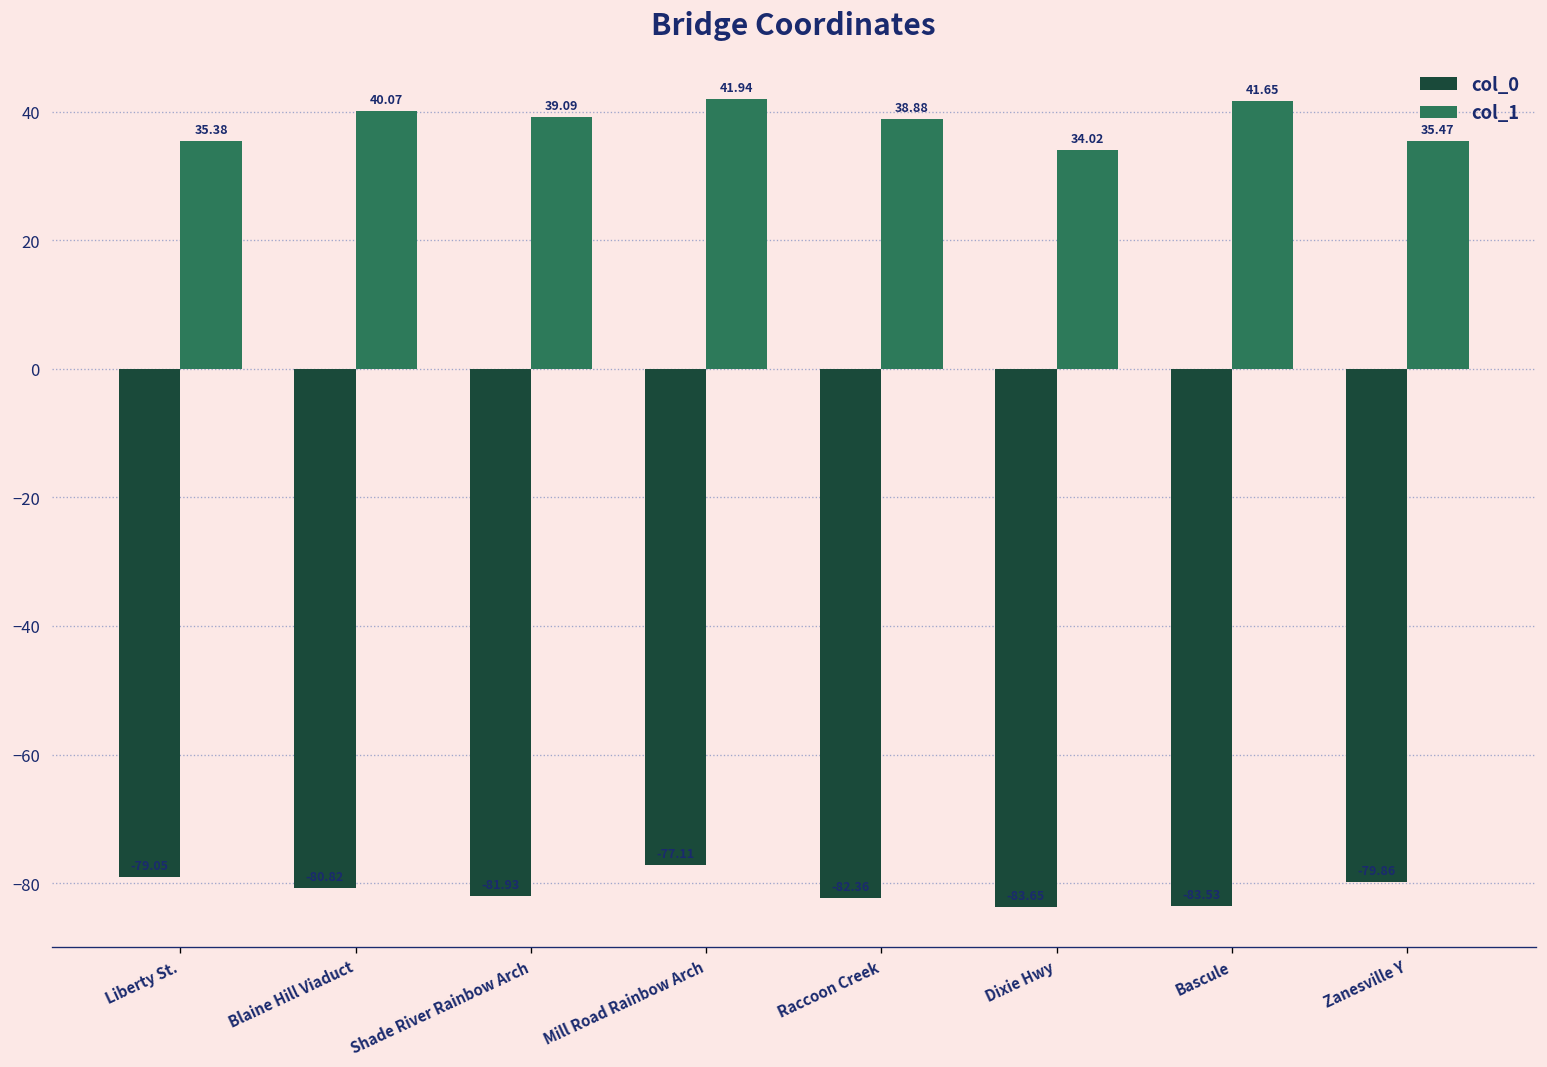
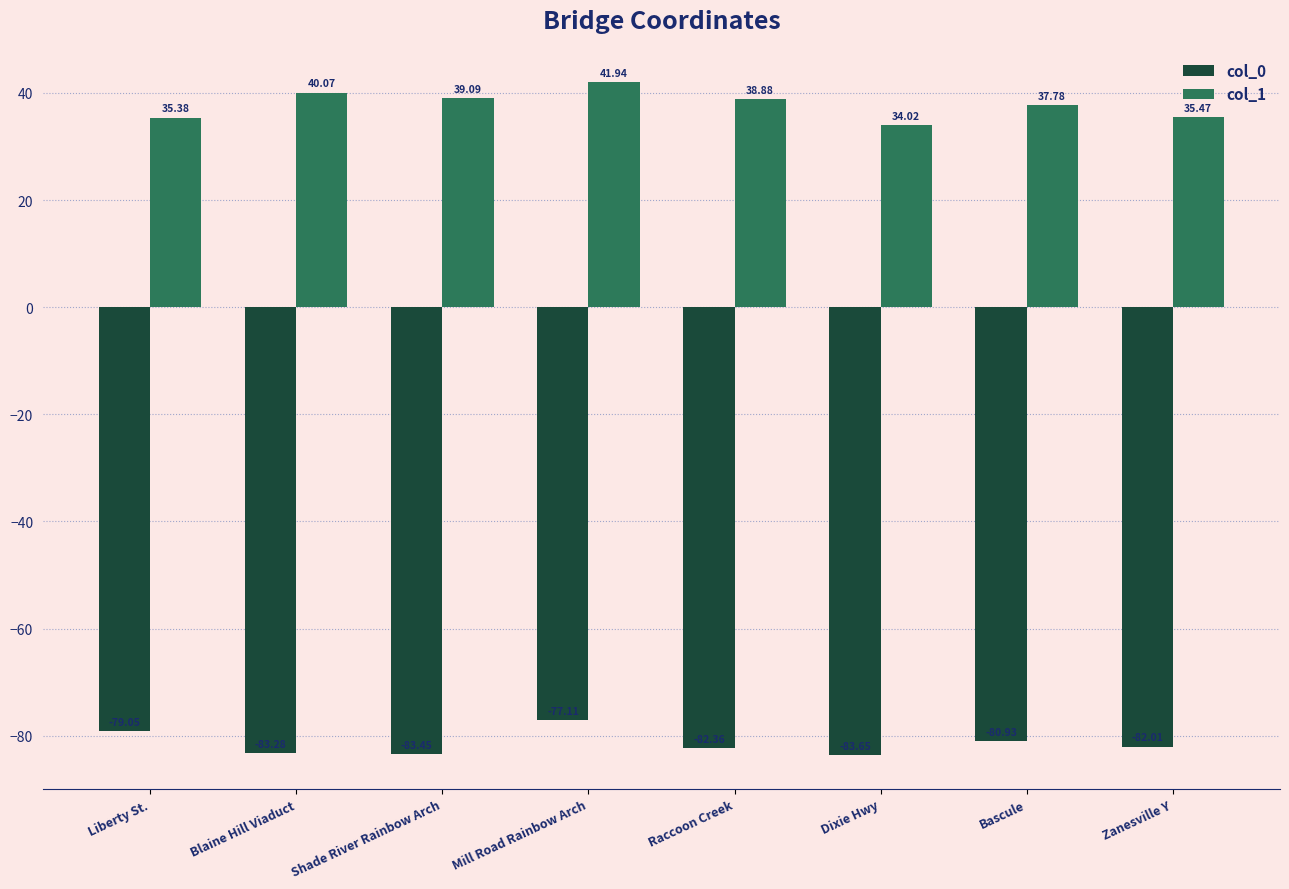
col_0, Blaine Hill Viaduct: -80.82 -> -83.28
col_0, Shade River Rainbow Arch: -81.93 -> -83.45
col_0, Bascule: -83.53 -> -80.93
col_1, Bascule: 41.65 -> 37.78
col_0, Zanesville Y: -79.86 -> -82.01
